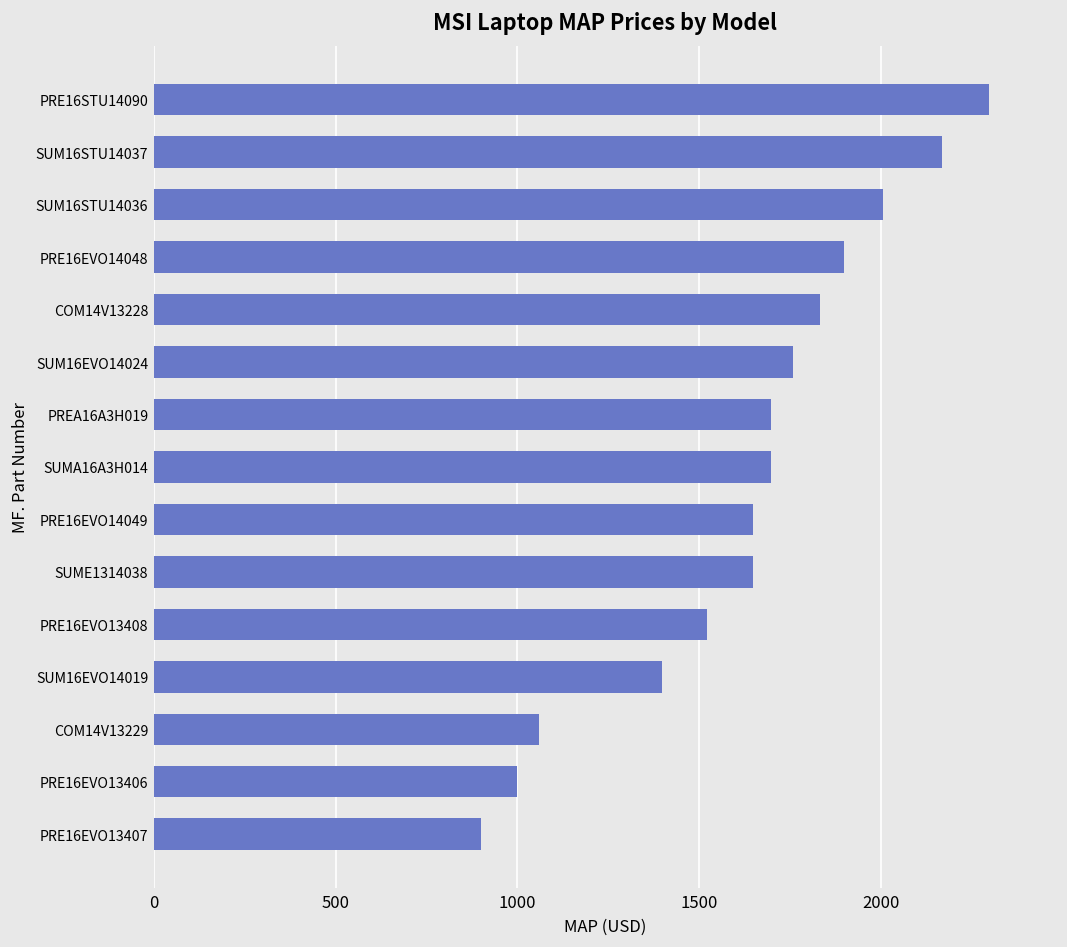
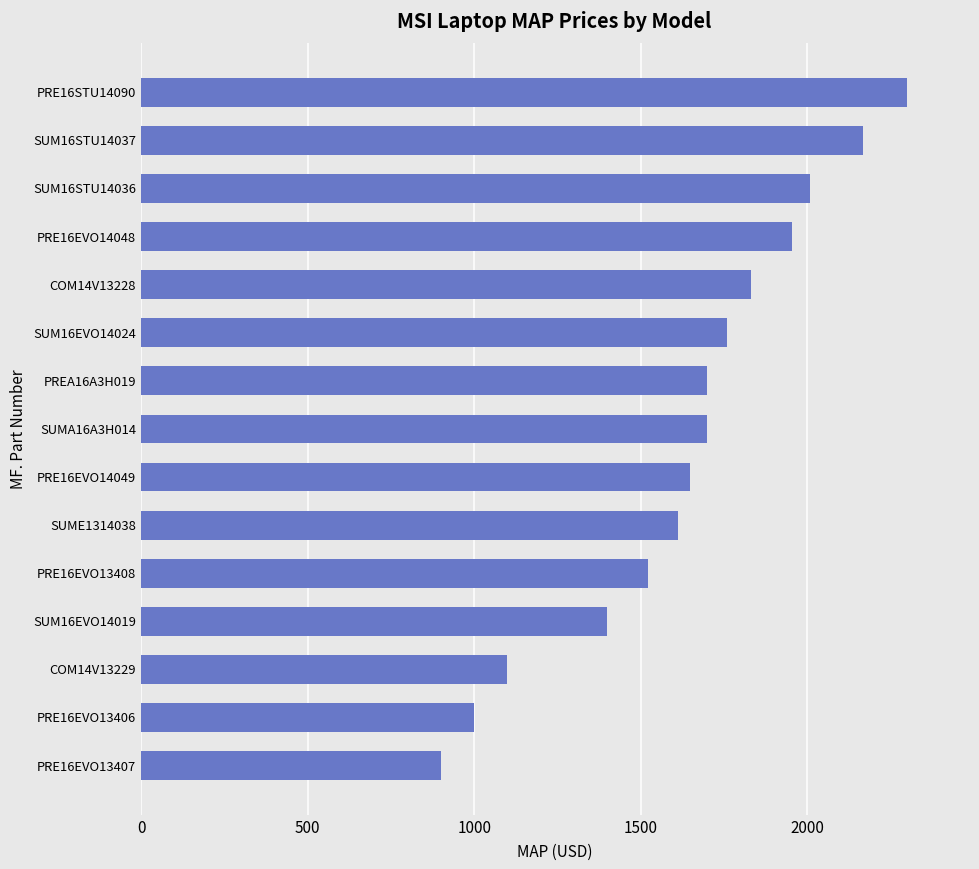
PRE16EVO14048: 1900 -> 1950
SUME1314038: 1650 -> 1610
COM14V13229: 1060 -> 1100
